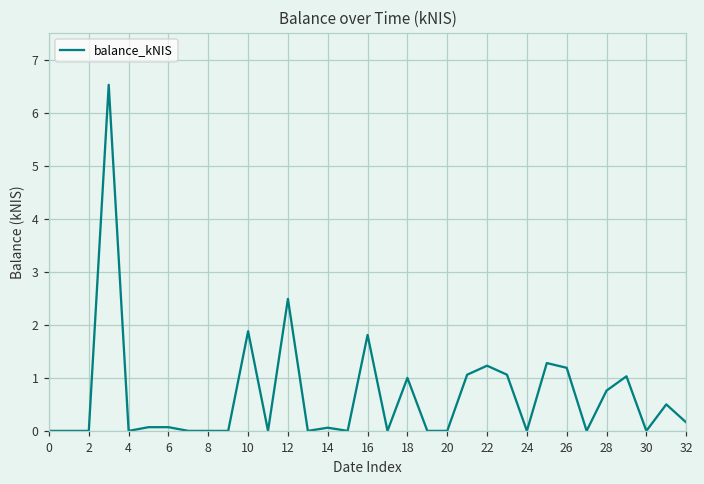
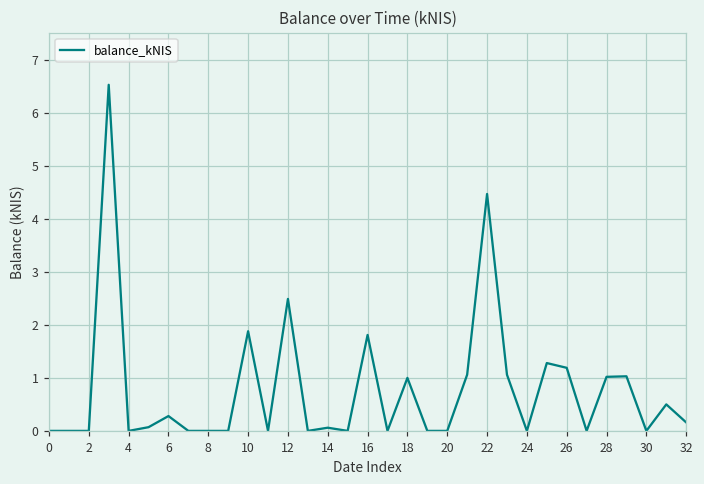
6: 0.1 -> 0.3
22: 1.2 -> 4.5
28: 0.8 -> 1.0
